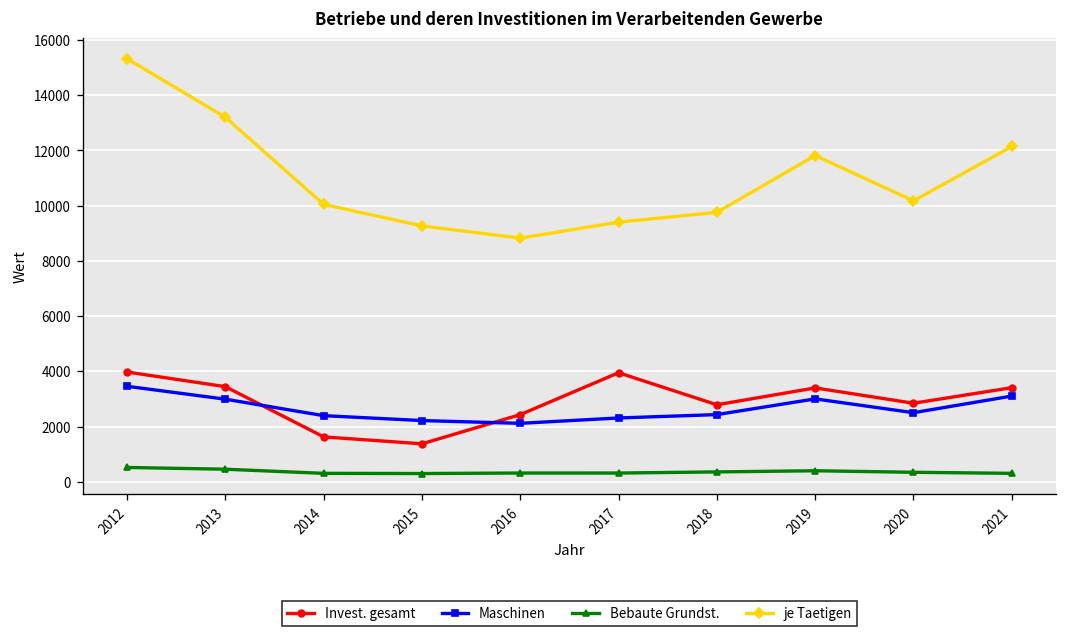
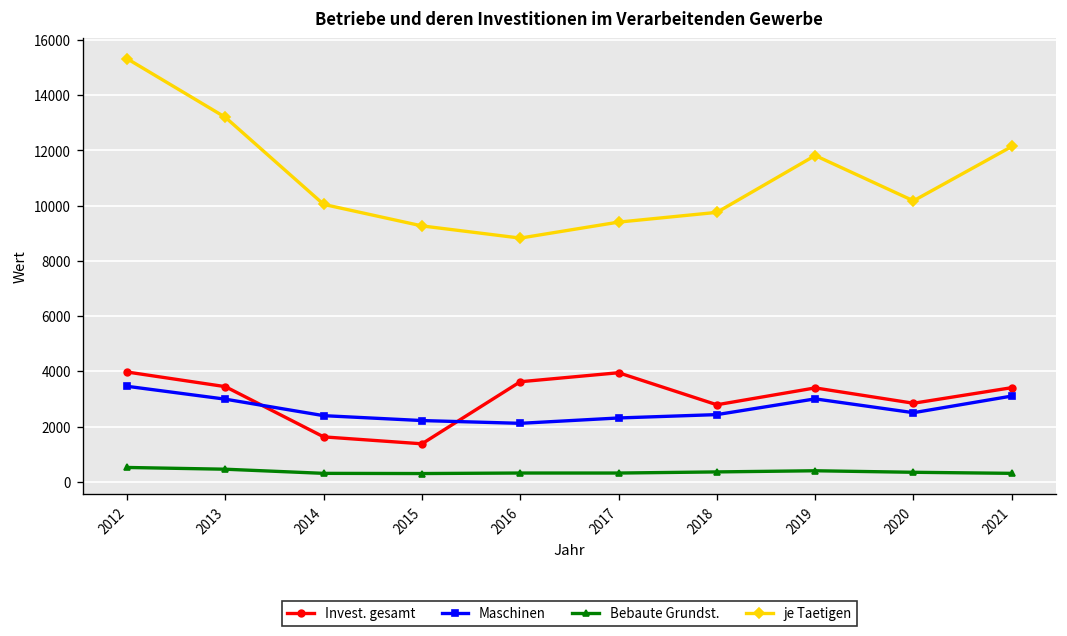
Invest. gesamt, 2016: 2400 -> 3600
